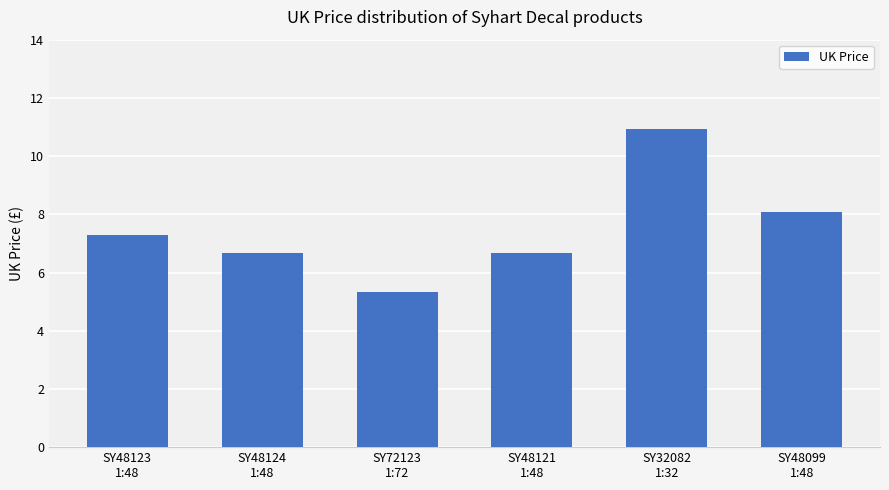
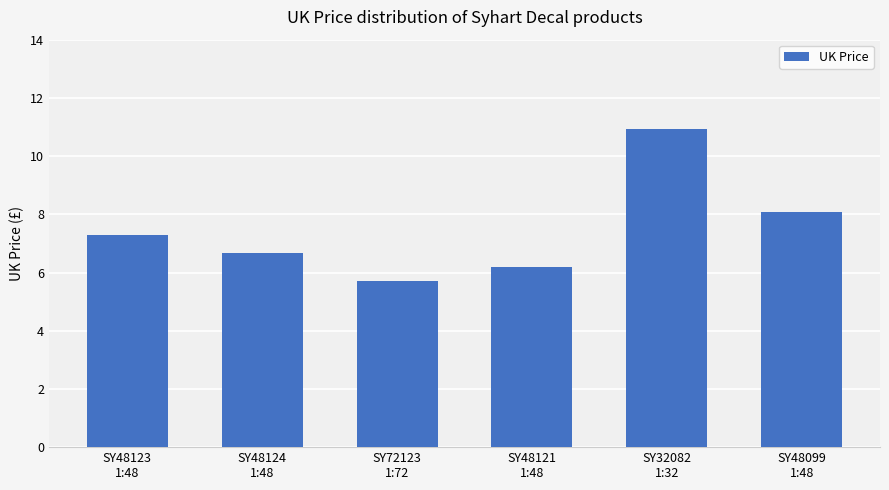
SY72123 1:72: 5.3 -> 5.7
SY48121 1:48: 6.7 -> 6.2
